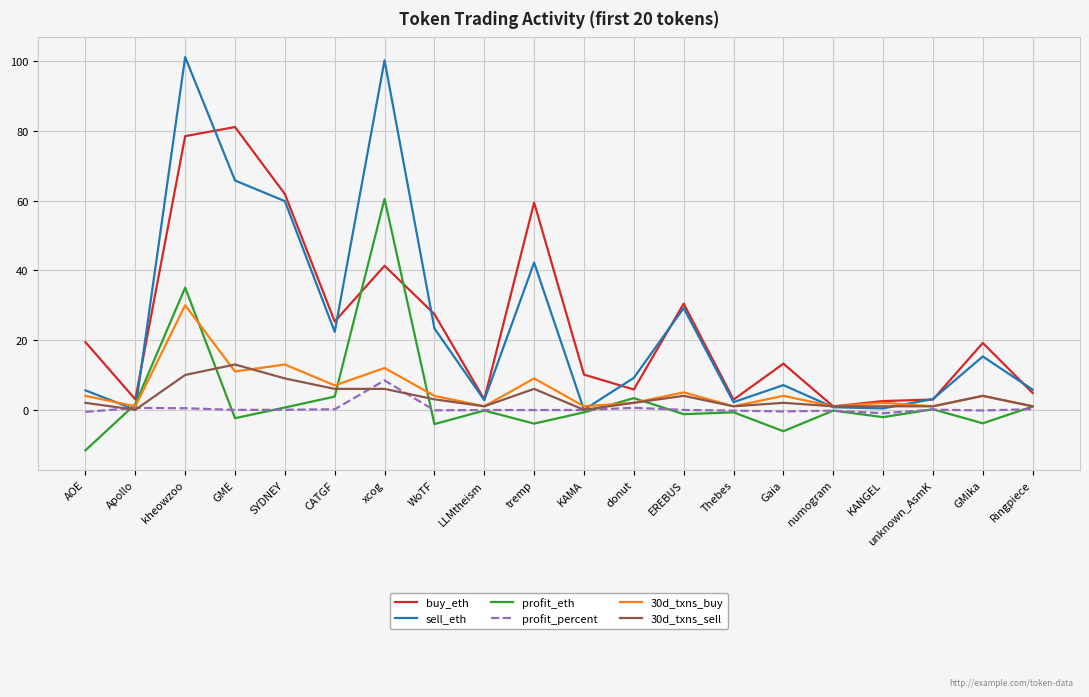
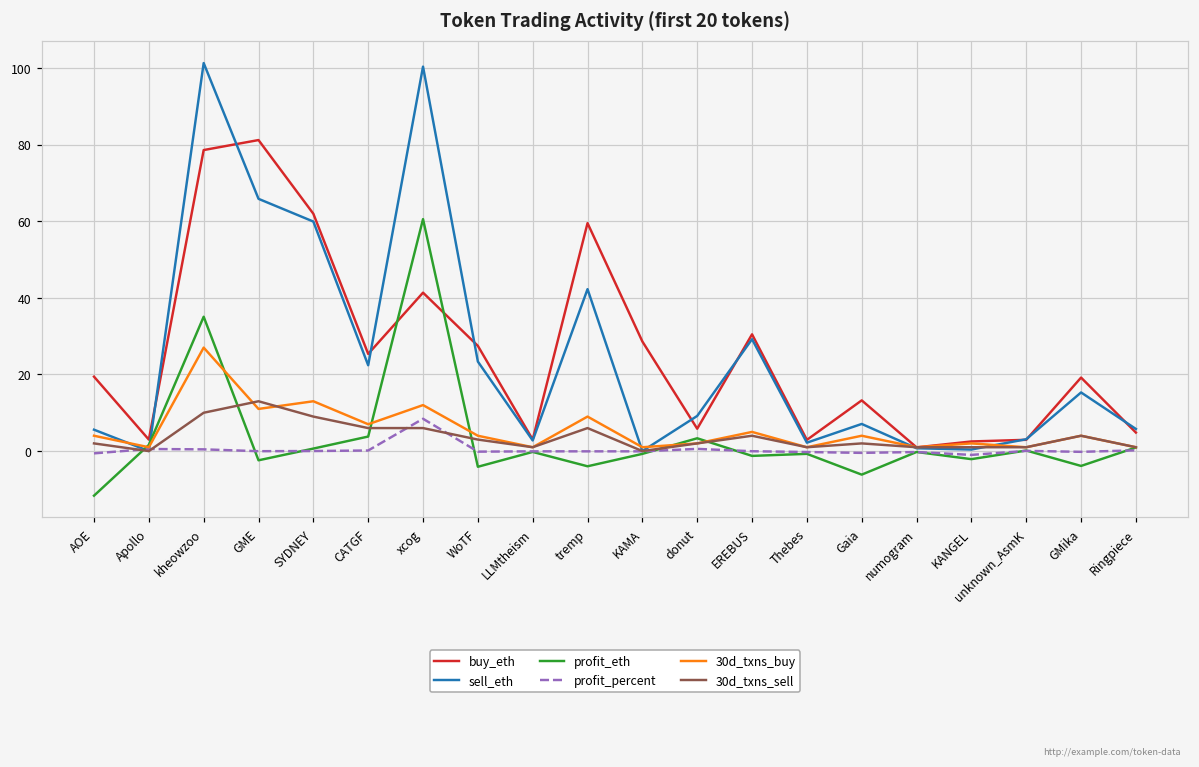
30d_txns_buy, kheowzoo: 30 -> 27
buy_eth, KAMA: 10 -> 29
